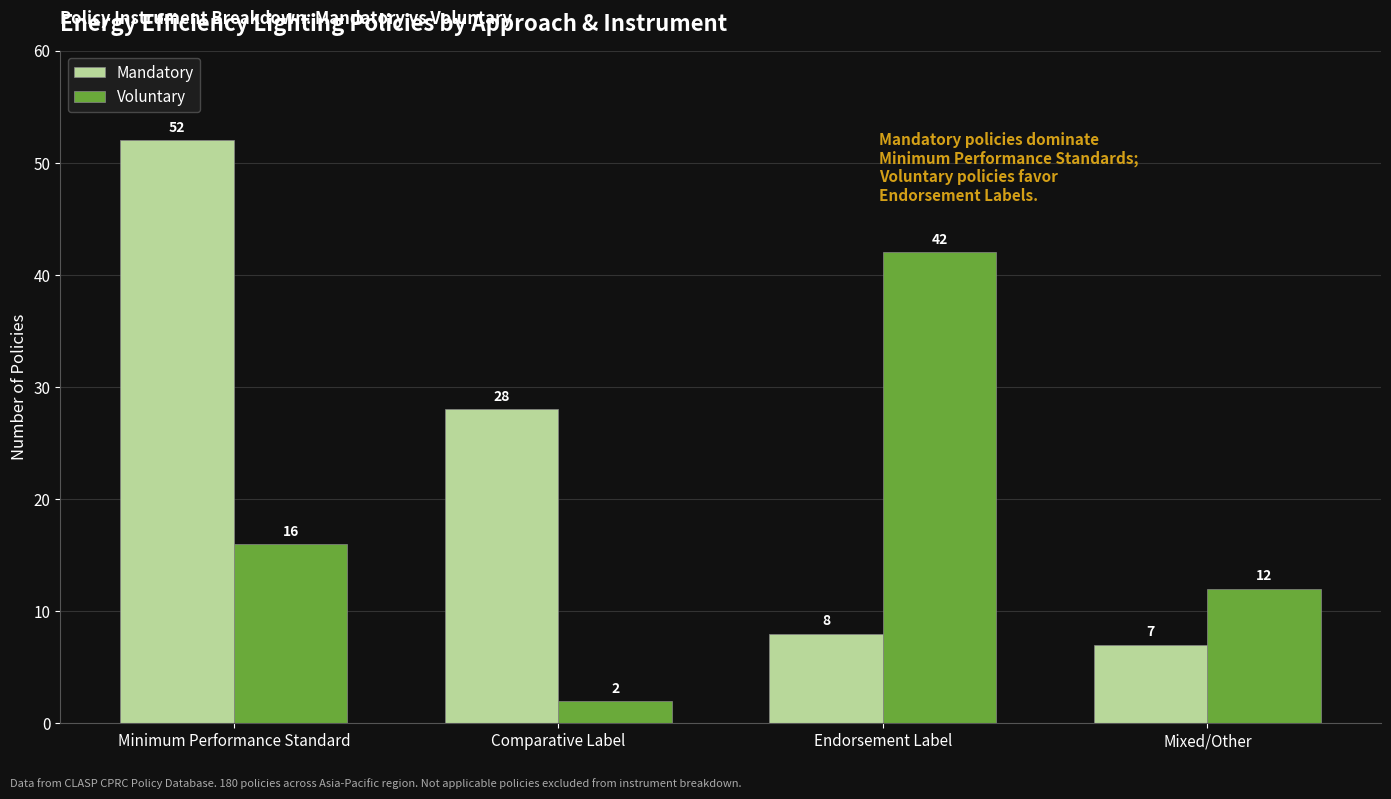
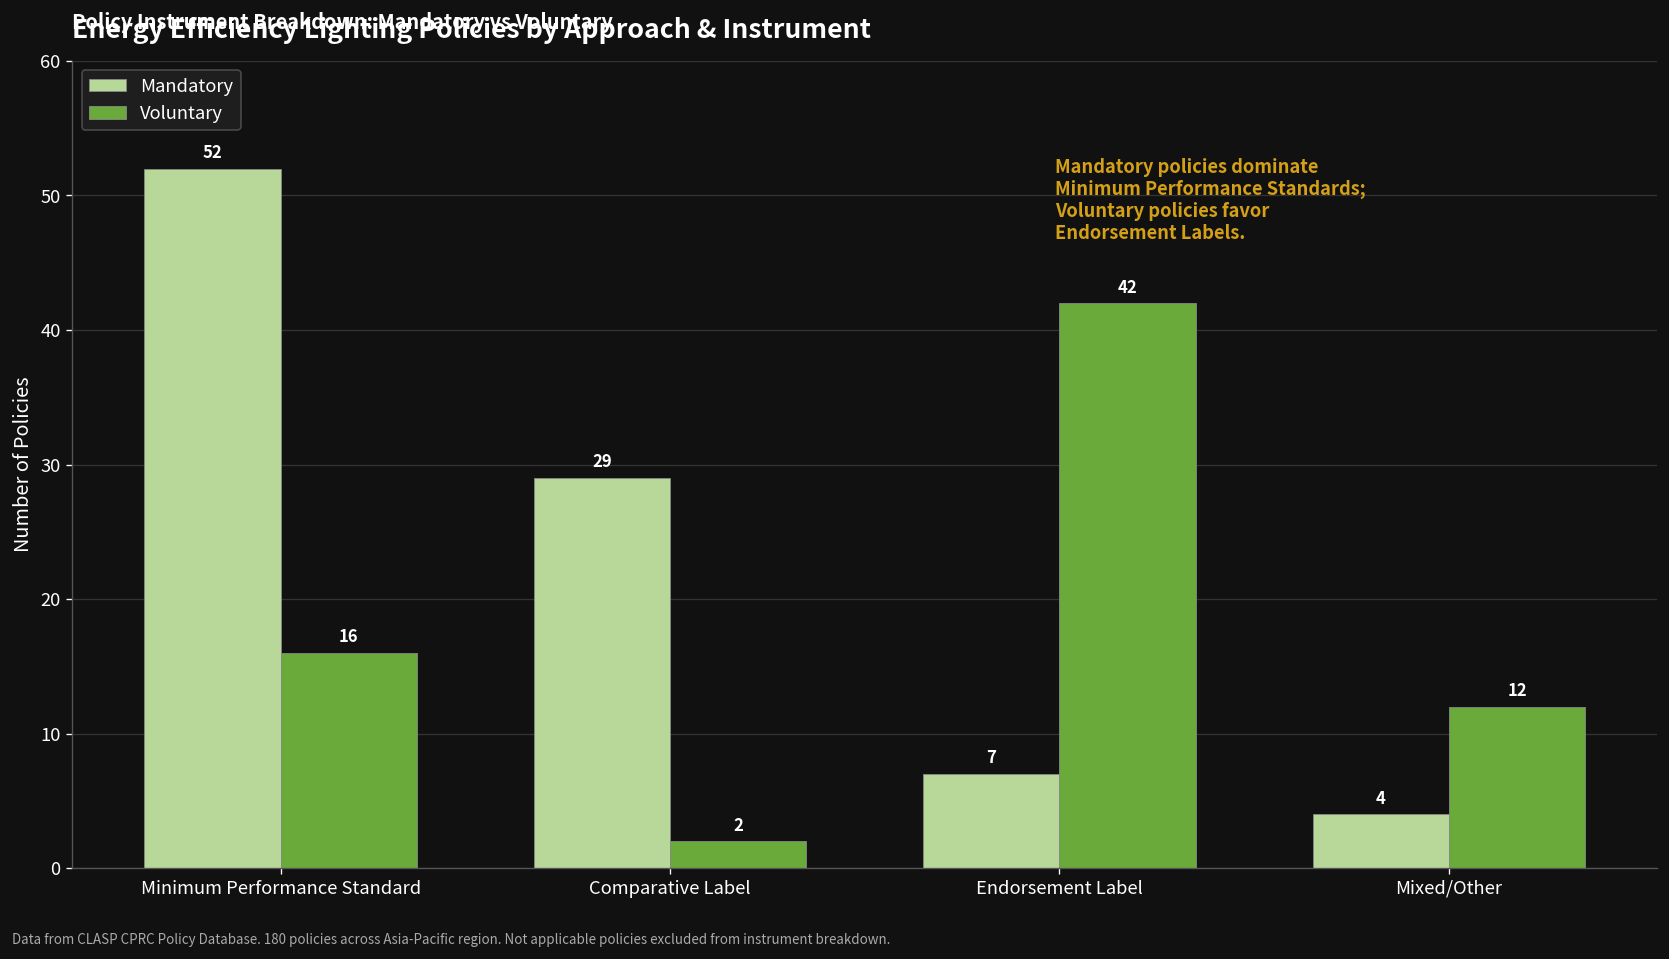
Mandatory, Comparative Label: 28 -> 29
Mandatory, Endorsement Label: 8 -> 7
Mandatory, Mixed/Other: 7 -> 4
